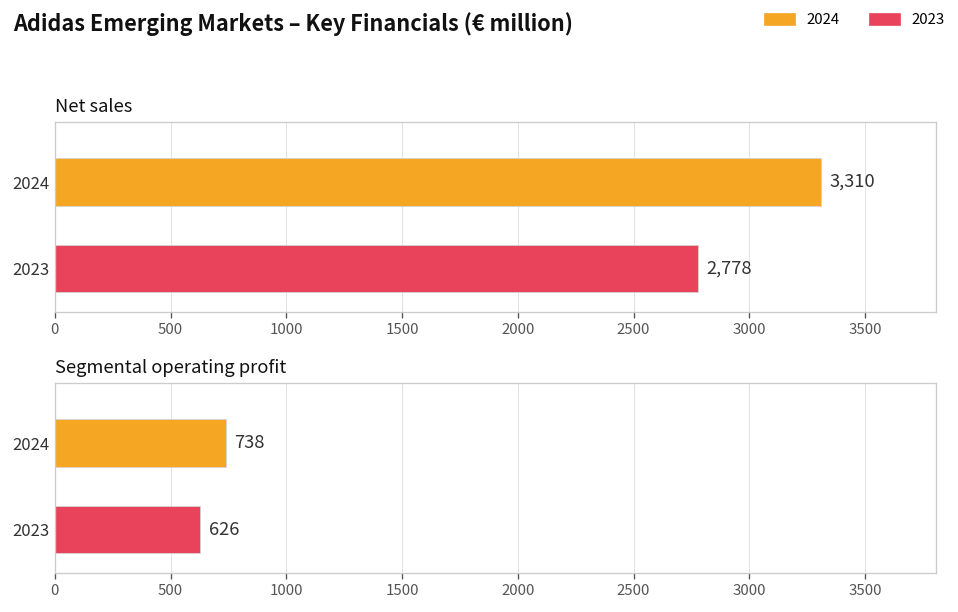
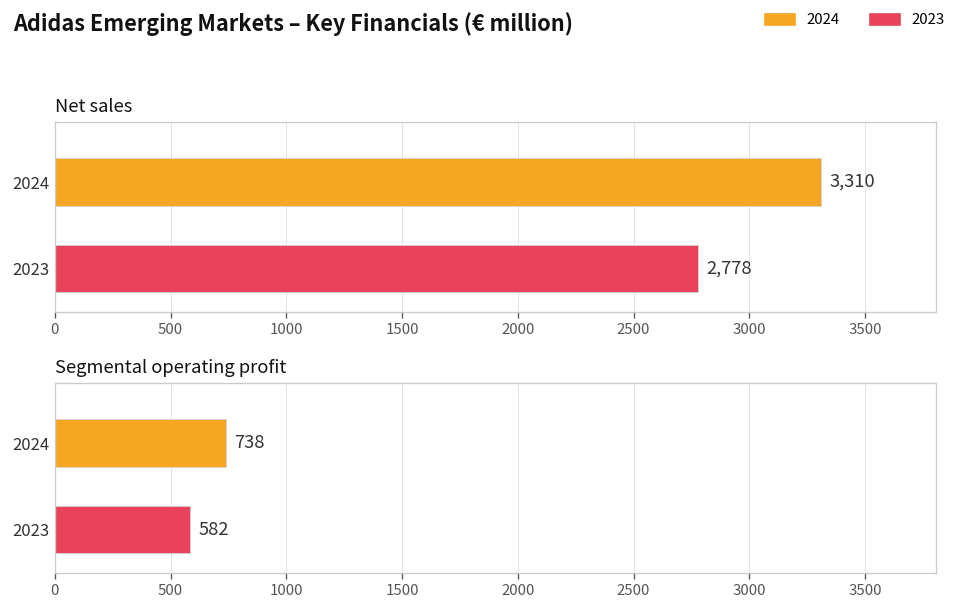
Segmental operating profit, 2023: 626 -> 582
